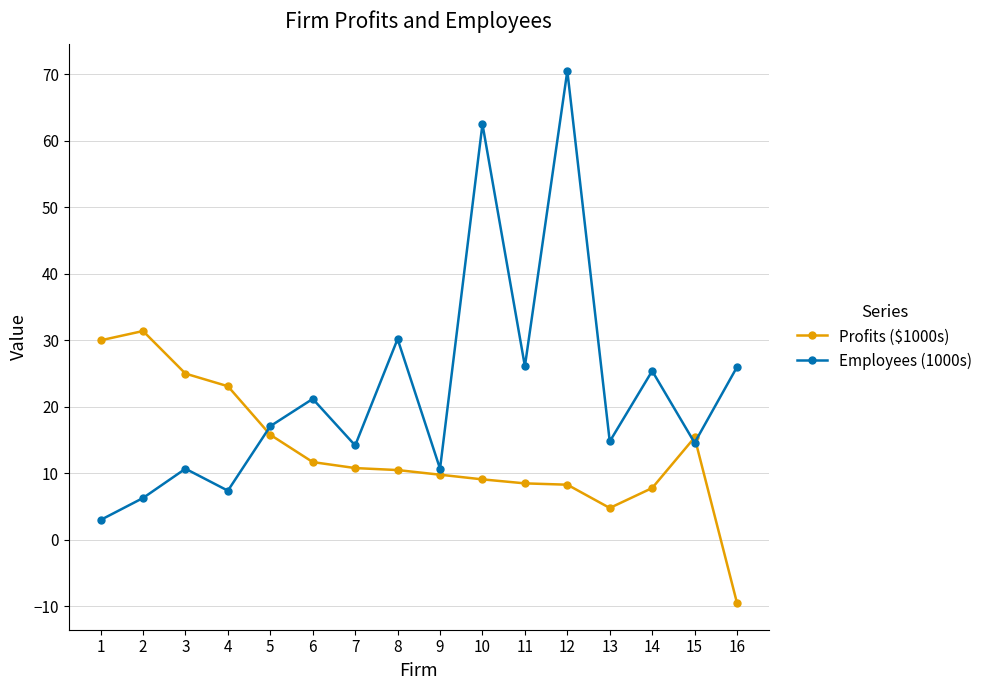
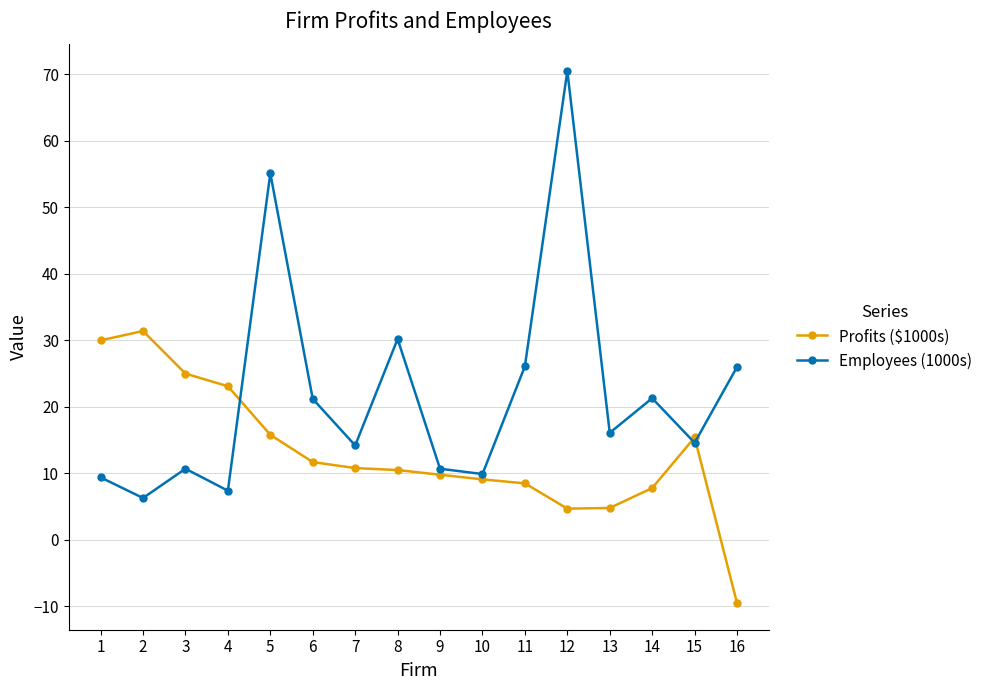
Employees (1000s), 1: 3 -> 9
Employees (1000s), 5: 17 -> 55
Employees (1000s), 10: 63 -> 10
Profits ($1000s), 12: 8 -> 5
Employees (1000s), 13: 15 -> 16
Employees (1000s), 14: 25 -> 21
